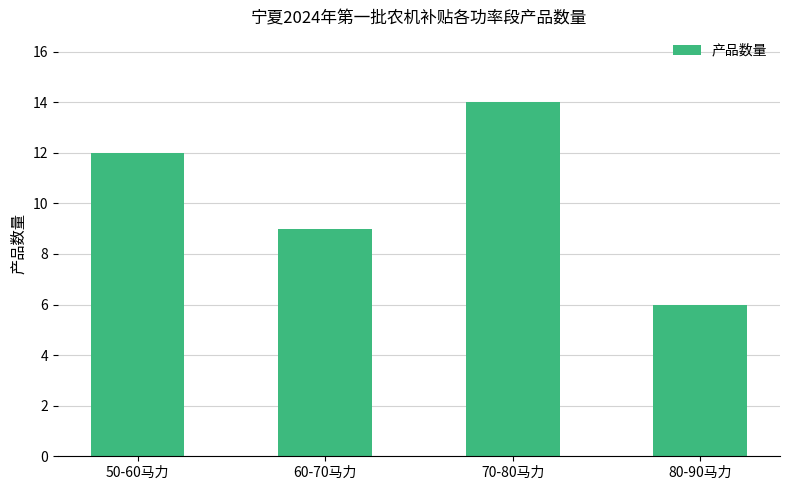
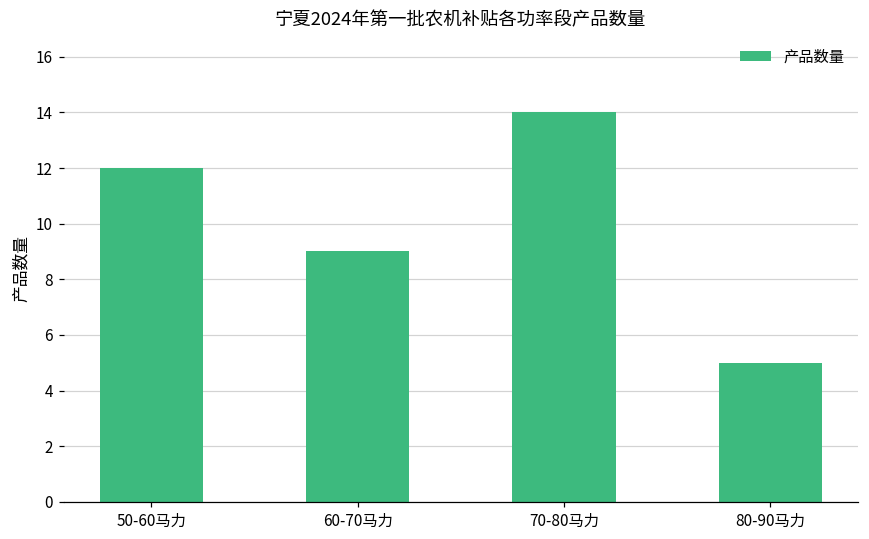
80-90马力: 6 -> 5
